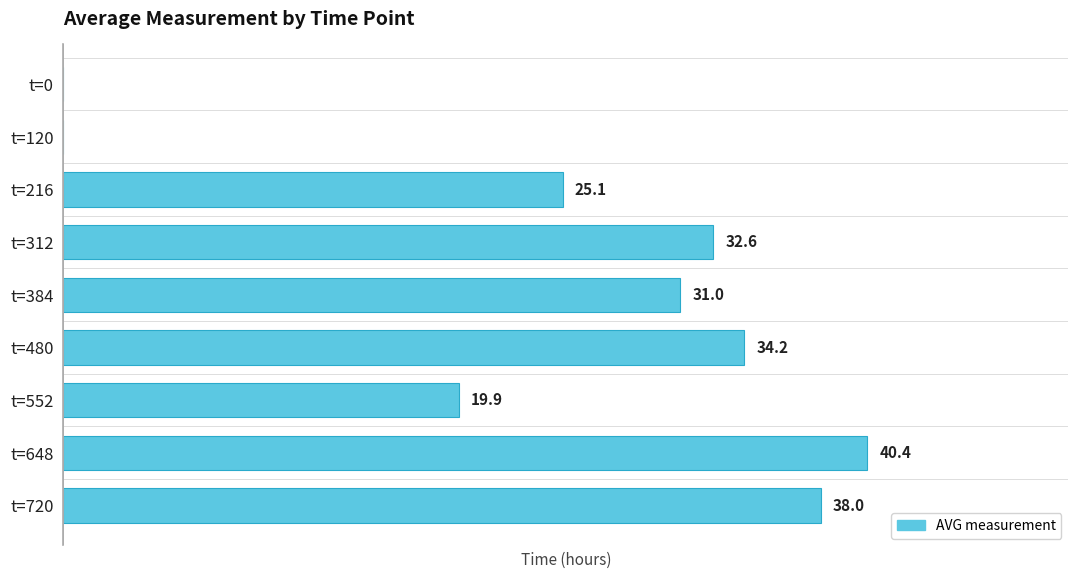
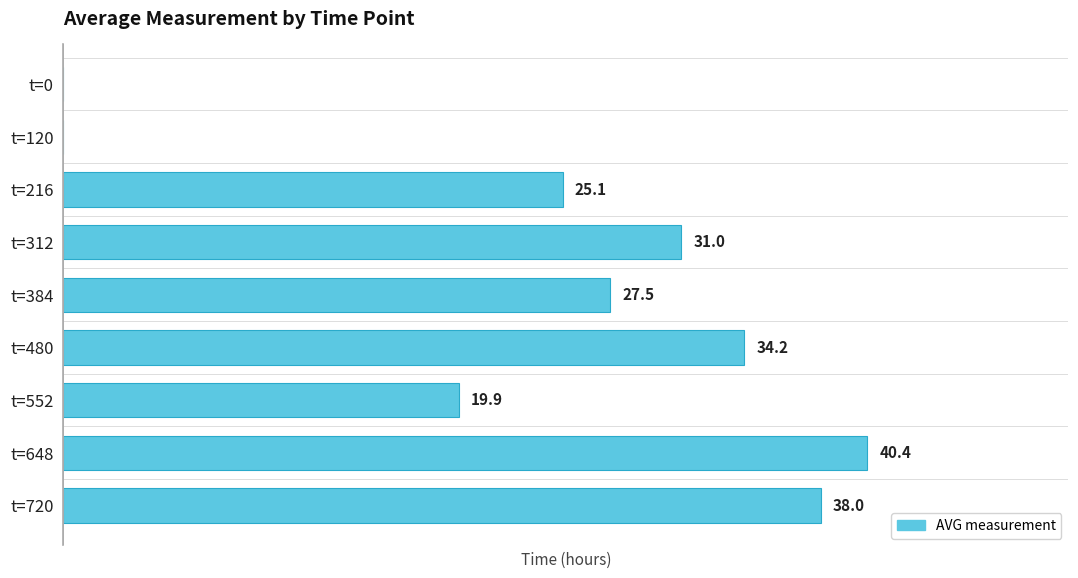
t=312: 32.6 -> 31.0
t=384: 31.0 -> 27.5
